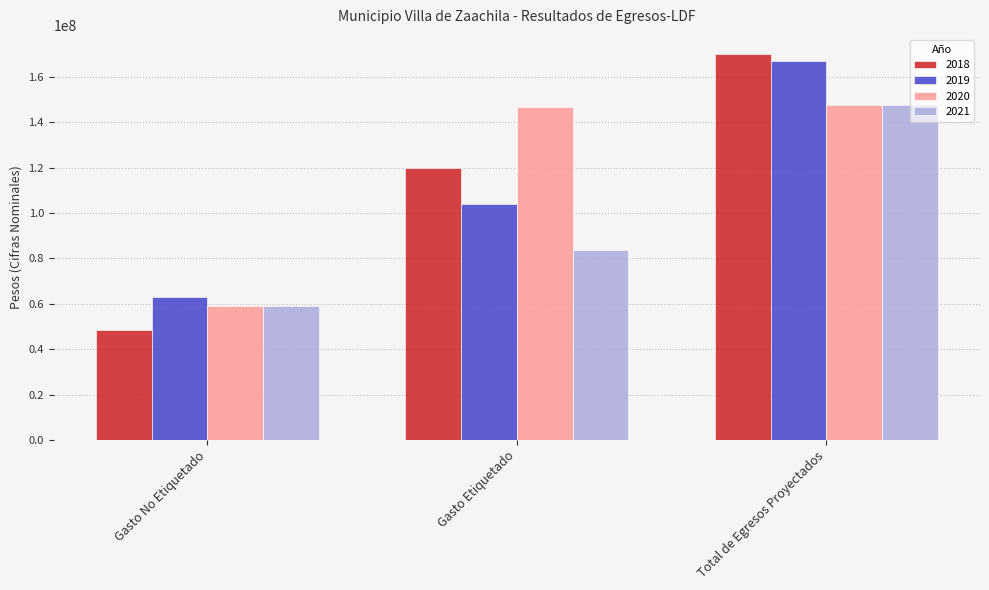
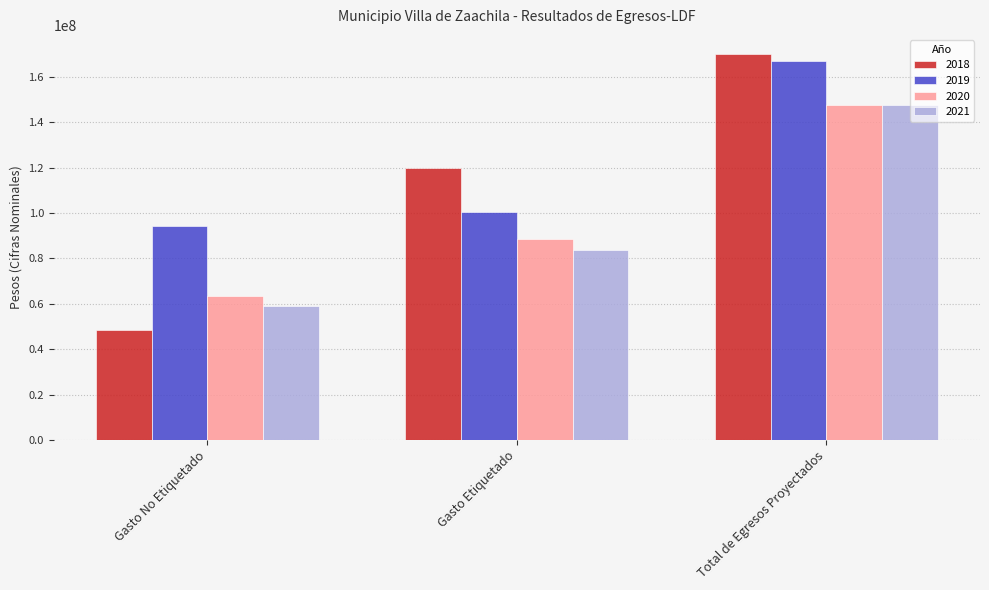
2019, Gasto No Etiquetado: 63000000 -> 94000000
2020, Gasto No Etiquetado: 59000000 -> 64000000
2019, Gasto Etiquetado: 104000000 -> 100000000
2020, Gasto Etiquetado: 147000000 -> 89000000
